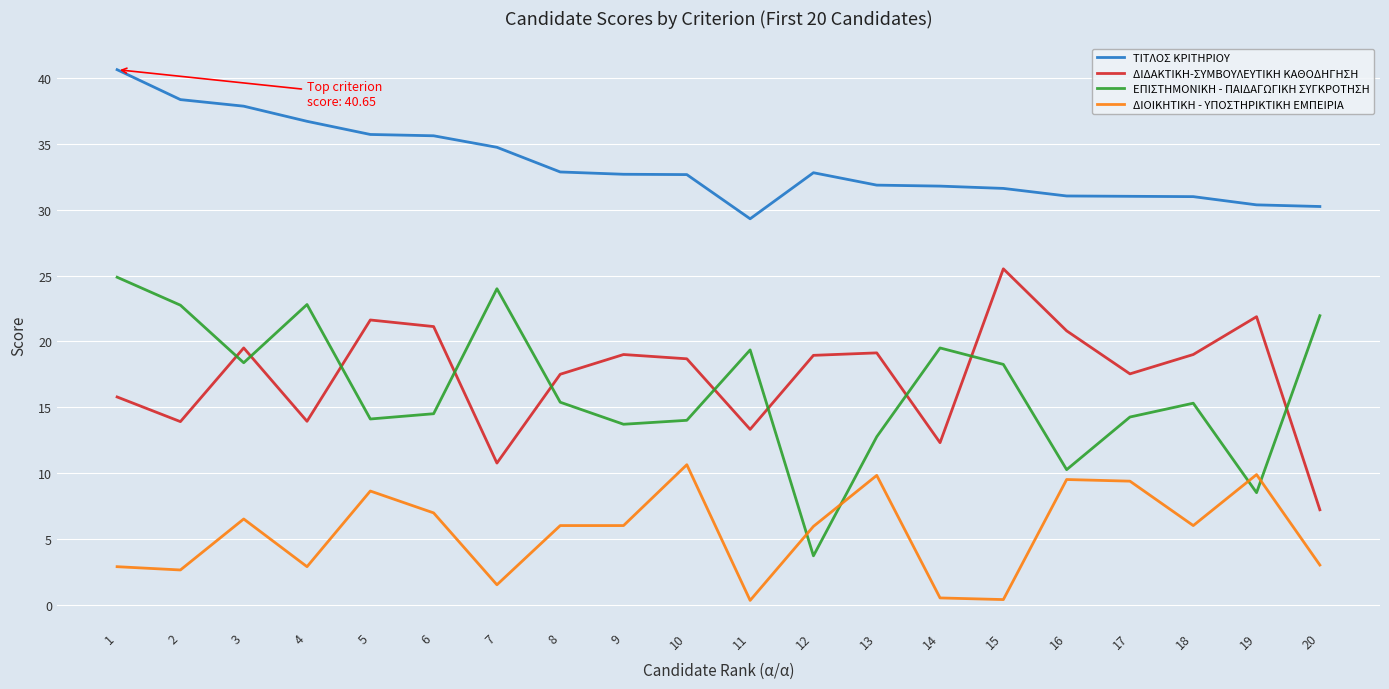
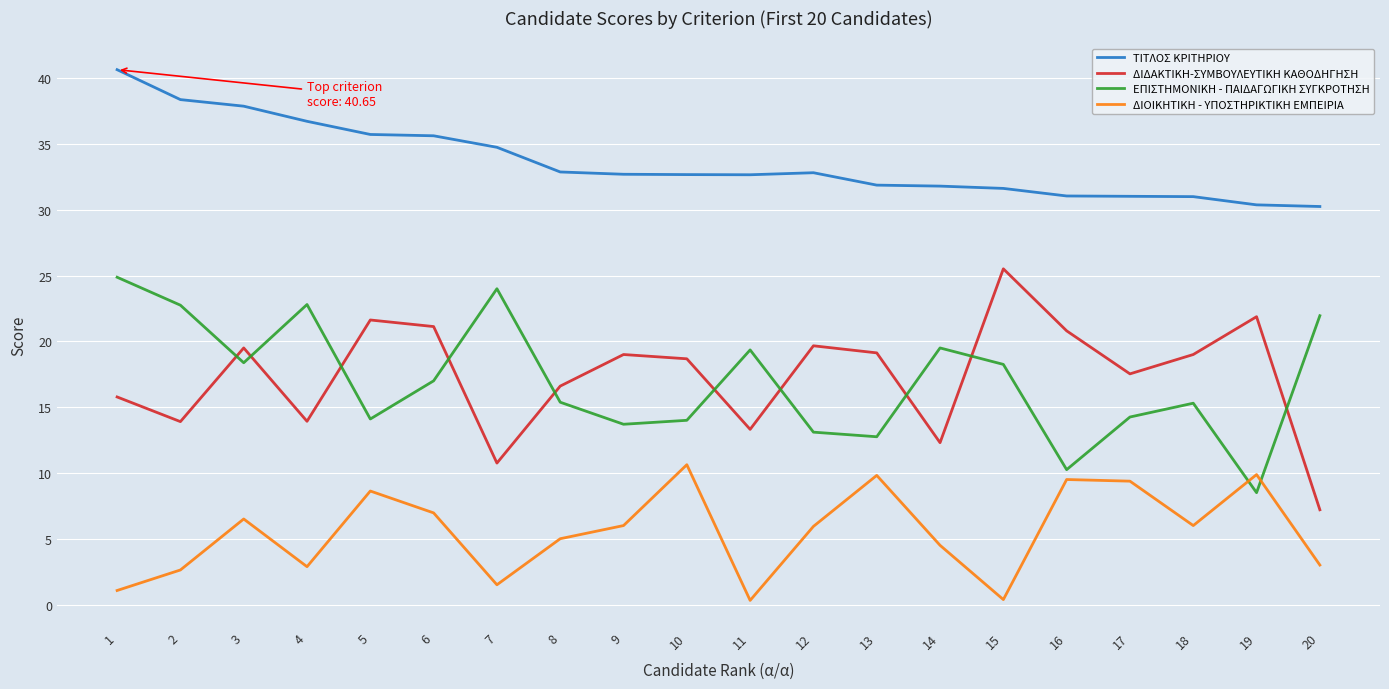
ΔΙΟΙΚΗΤΙΚΗ - ΥΠΟΣΤΗΡΙΚΤΙΚΗ ΕΜΠΕΙΡΙΑ, 1: 2.9 -> 1.1
ΕΠΙΣΤΗΜΟΝΙΚΗ - ΠΑΙΔΑΓΩΓΙΚΗ ΣΥΓΚΡΟΤΗΣΗ, 6: 14.5 -> 17.0
ΔΙΔΑΚΤΙΚΗ-ΣΥΜΒΟΥΛΕΥΤΙΚΗ ΚΑΘΟΔΗΓΗΣΗ, 8: 17.5 -> 16.6
ΔΙΟΙΚΗΤΙΚΗ - ΥΠΟΣΤΗΡΙΚΤΙΚΗ ΕΜΠΕΙΡΙΑ, 8: 6 -> 5
ΤΙΤΛΟΣ ΚΡΙΤΗΡΙΟΥ, 11: 29.3 -> 32.7
ΔΙΔΑΚΤΙΚΗ-ΣΥΜΒΟΥΛΕΥΤΙΚΗ ΚΑΘΟΔΗΓΗΣΗ, 12: 18.9 -> 19.7
ΕΠΙΣΤΗΜΟΝΙΚΗ - ΠΑΙΔΑΓΩΓΙΚΗ ΣΥΓΚΡΟΤΗΣΗ, 12: 3.7 -> 13.1
ΔΙΟΙΚΗΤΙΚΗ - ΥΠΟΣΤΗΡΙΚΤΙΚΗ ΕΜΠΕΙΡΙΑ, 14: 0.5 -> 4.5
